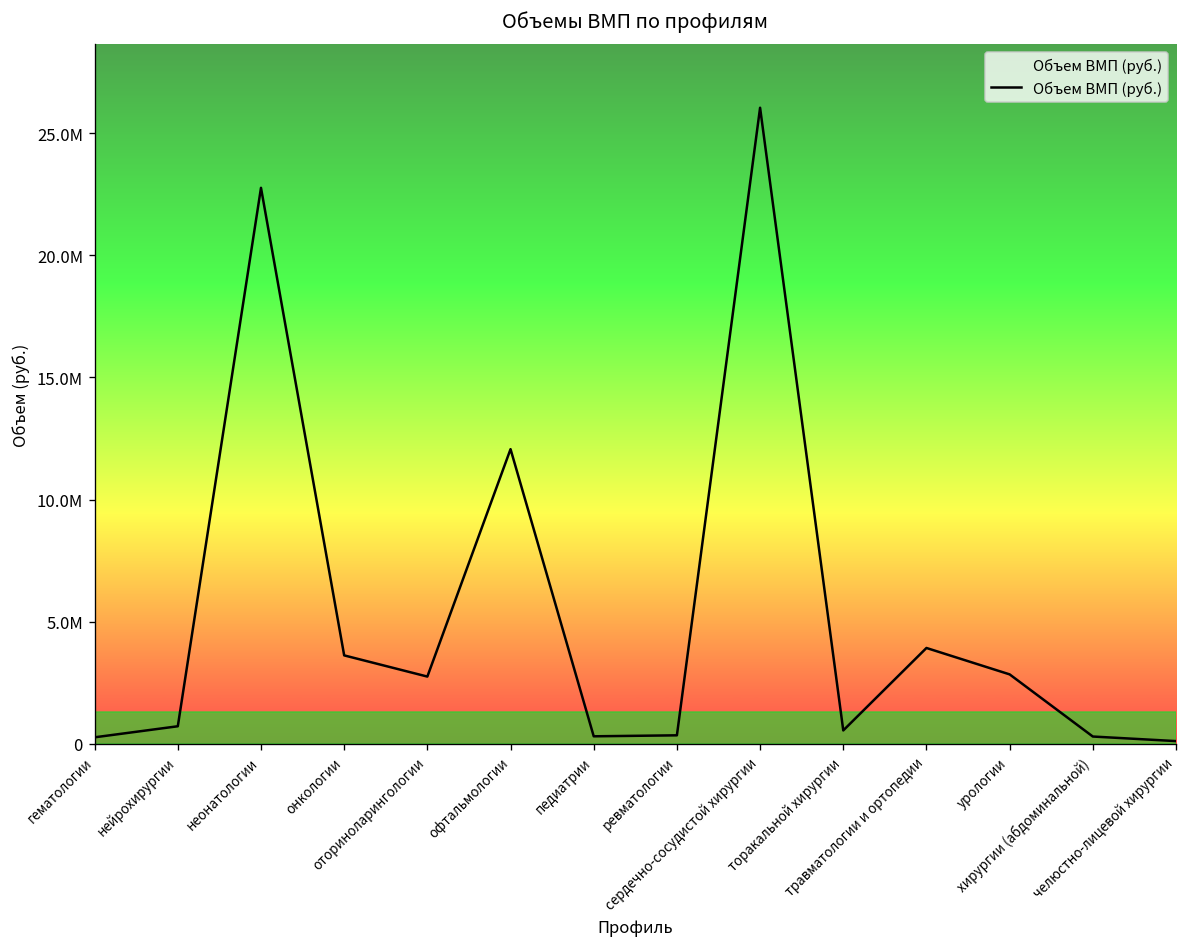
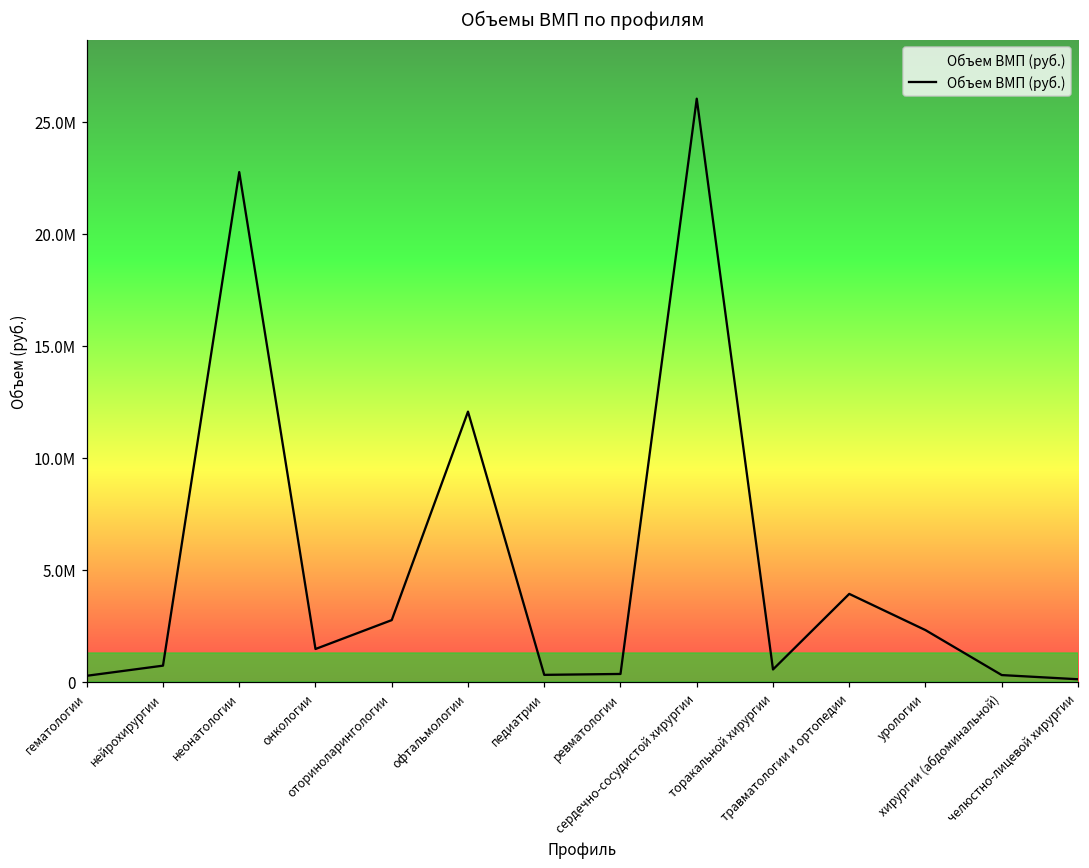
онкологии: 3600000 -> 1500000
урологии: 2800000 -> 2300000
